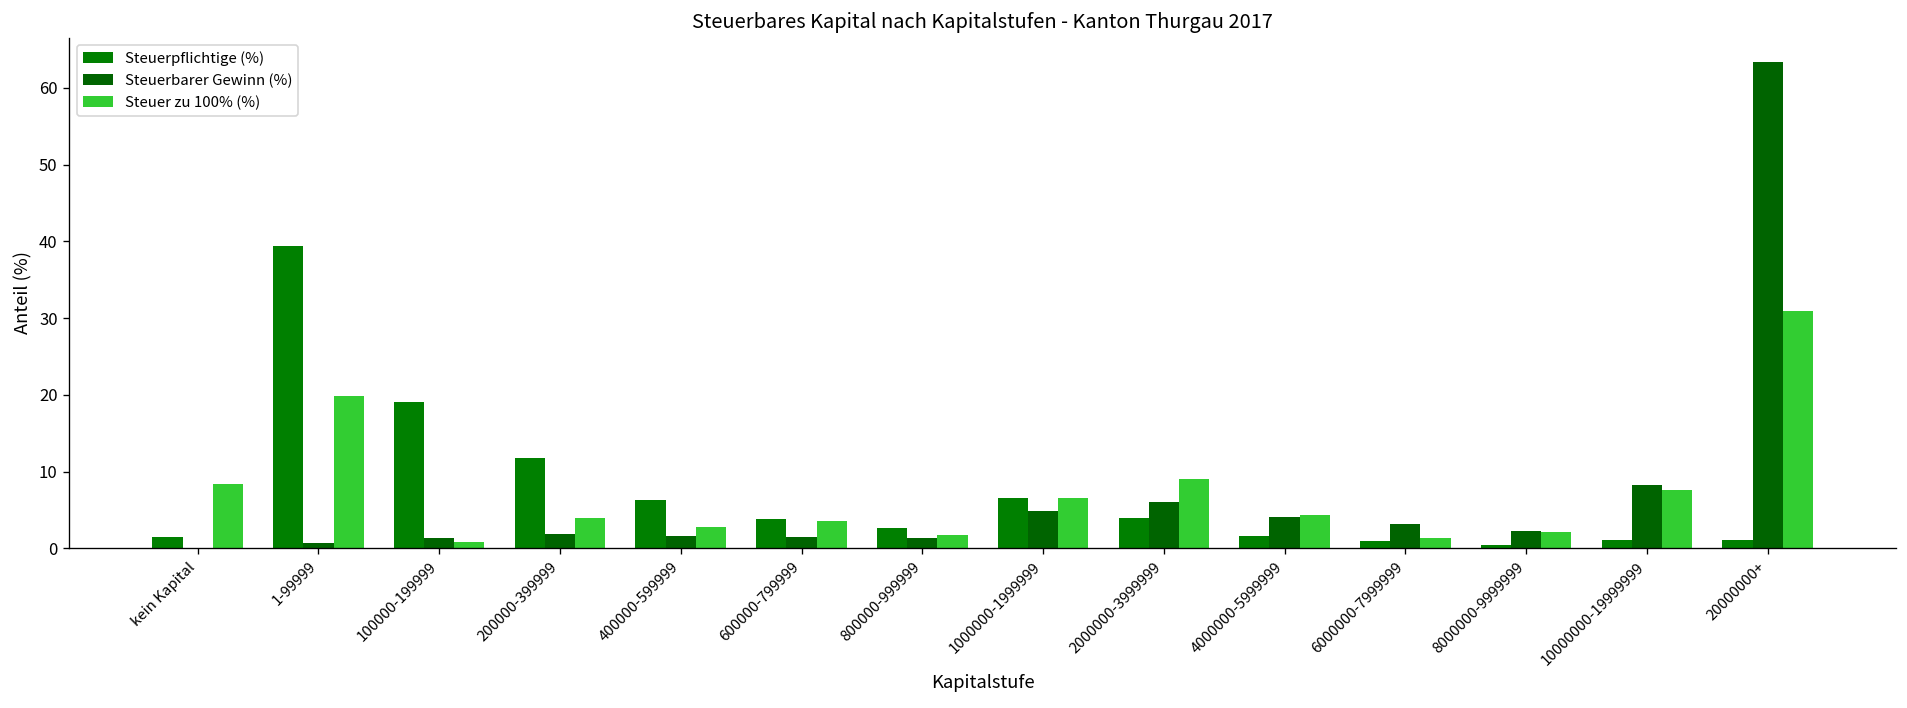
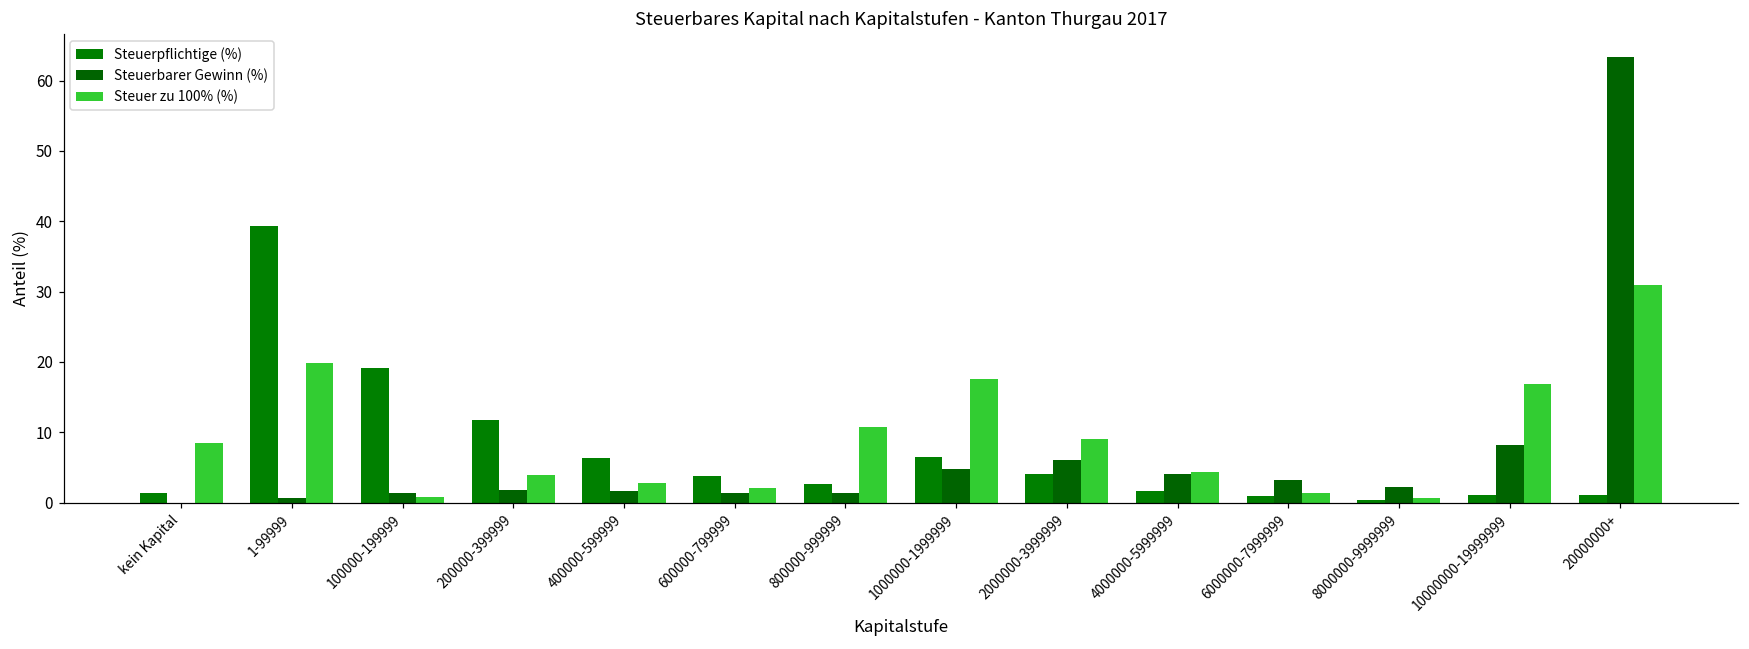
Steuer zu 100% (%), 600000-799999: 4 -> 2
Steuer zu 100% (%), 800000-999999: 2 -> 11
Steuer zu 100% (%), 1000000-1999999: 7 -> 18
Steuer zu 100% (%), 8000000-9999999: 2 -> 1
Steuer zu 100% (%), 10000000-19999999: 8 -> 17
